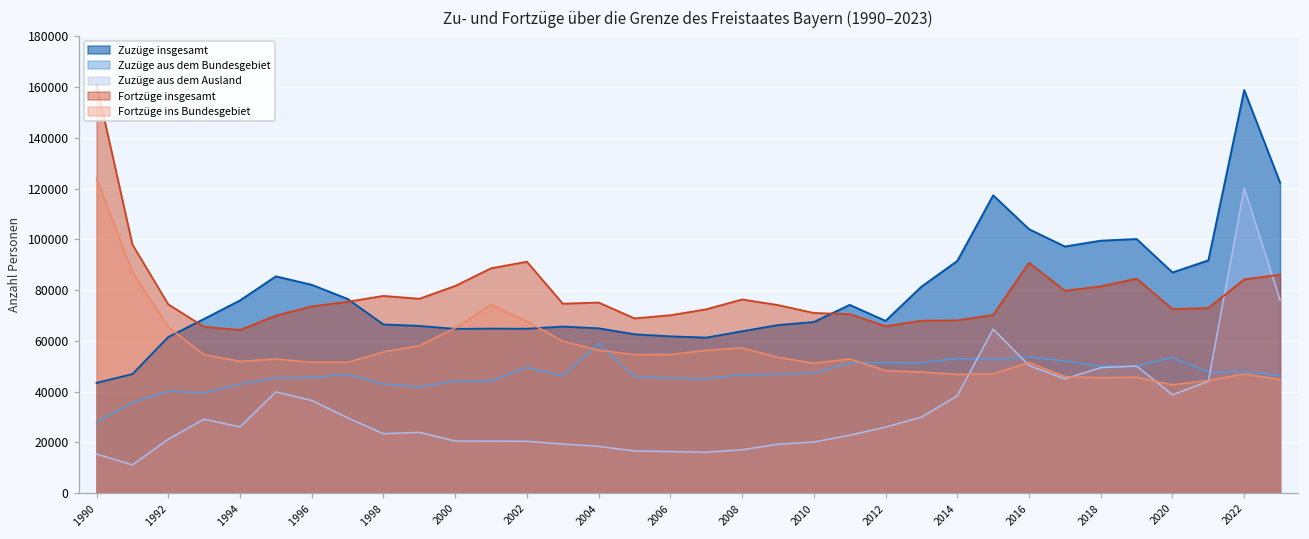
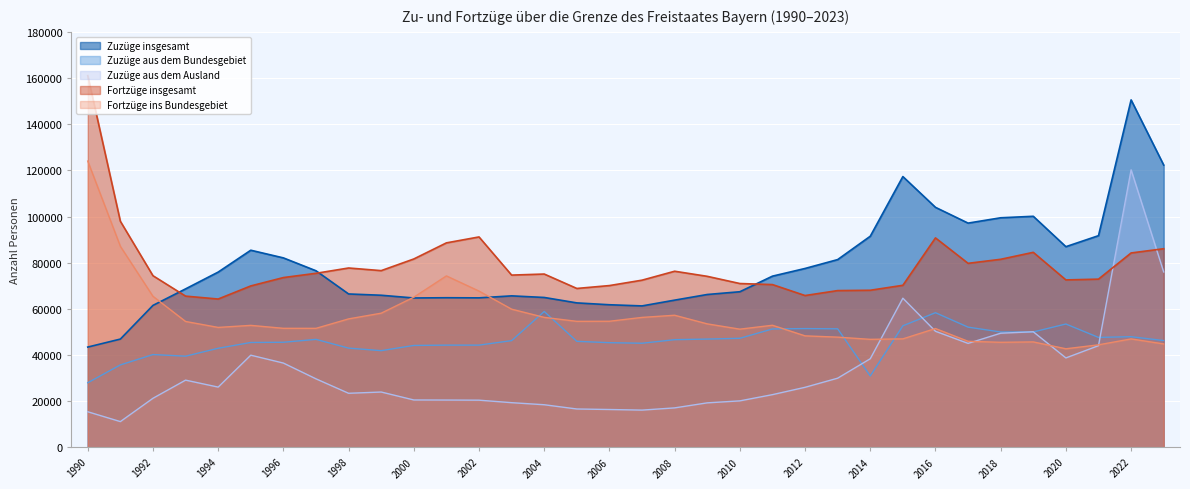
Zuzüge aus dem Bundesgebiet, 2002: 50000 -> 44000
Zuzüge insgesamt, 2012: 68000 -> 78000
Zuzüge aus dem Bundesgebiet, 2014: 53000 -> 31000
Zuzüge aus dem Bundesgebiet, 2016: 54000 -> 58000
Zuzüge insgesamt, 2022: 159000 -> 151000
